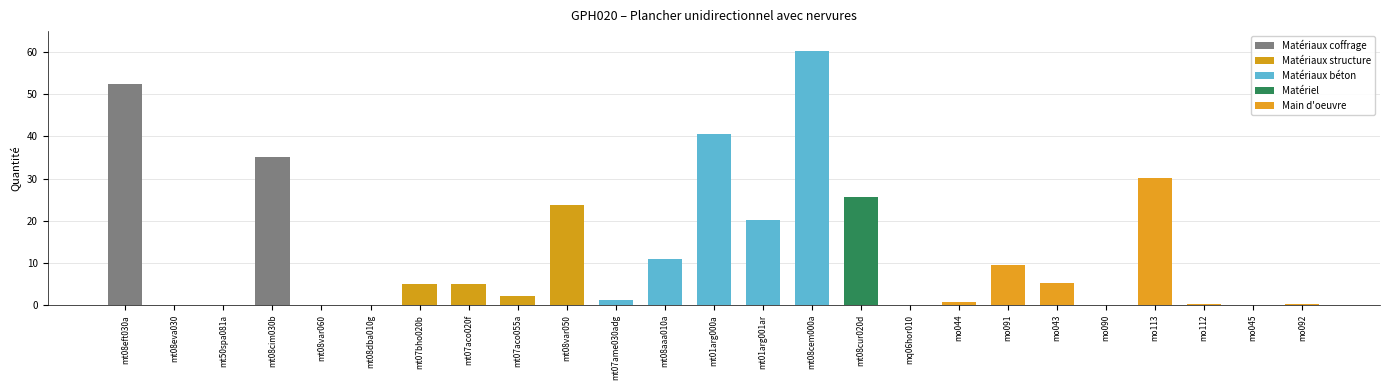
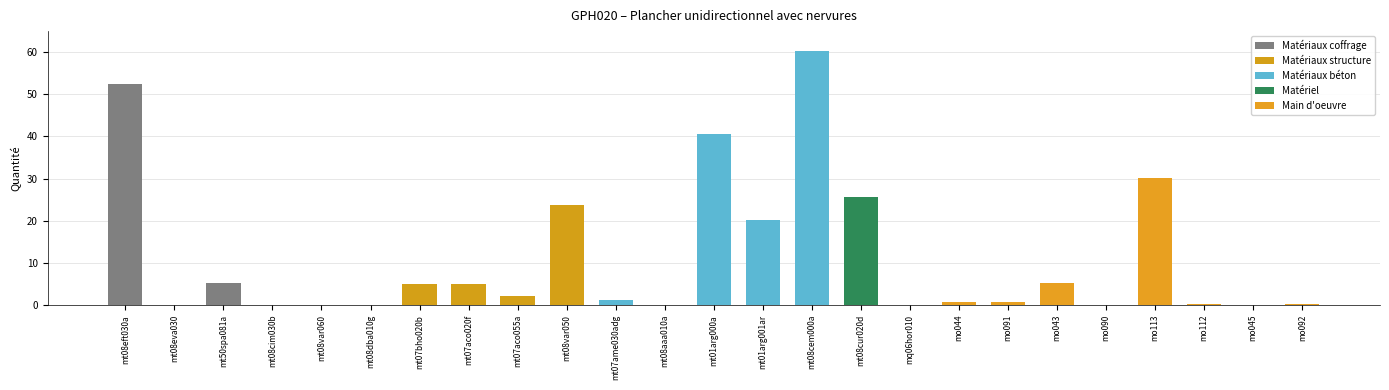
mt50spa081a: 0 -> 5
mt08cim030b: 35 -> 0
mt08aaa010a: 11 -> 0
mo091: 9 -> 1
